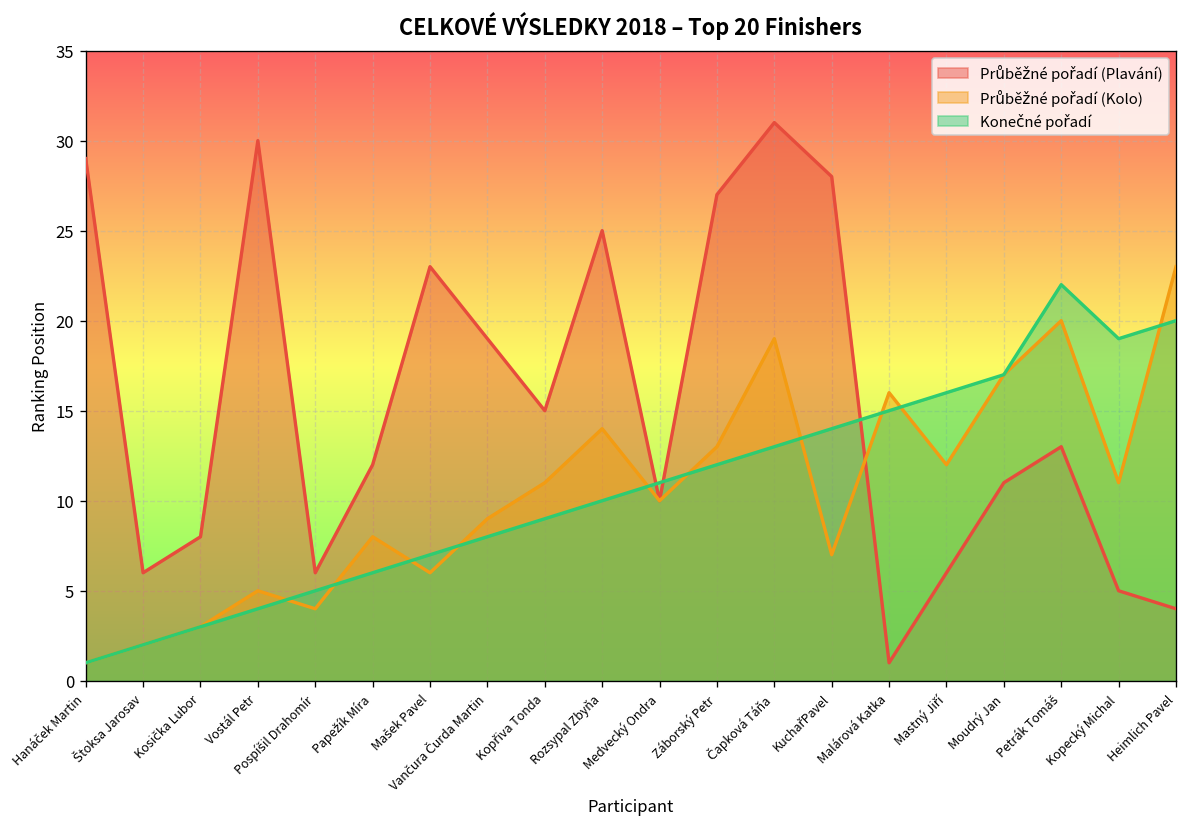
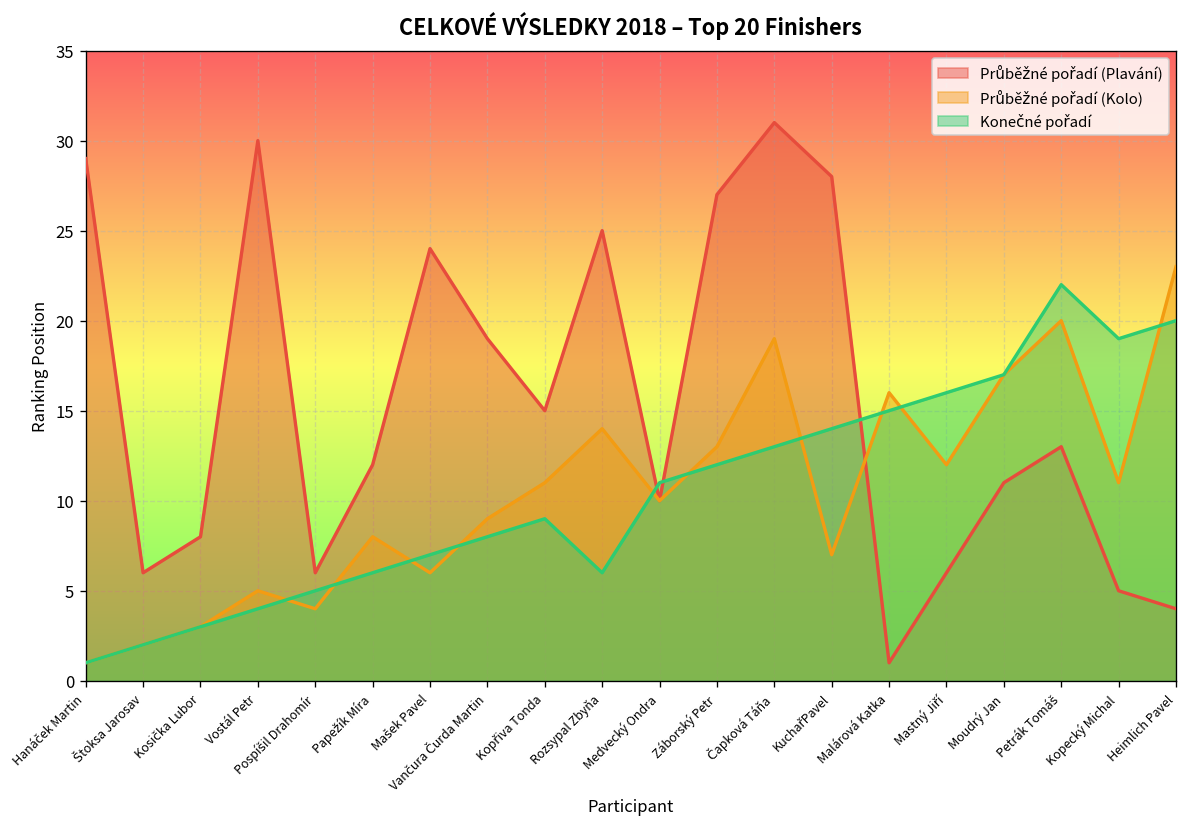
Průběžné pořadí (Plavání), Mašek Pavel: 23 -> 24
Konečné pořadí, Rozsypal Zbyňa: 10 -> 6
